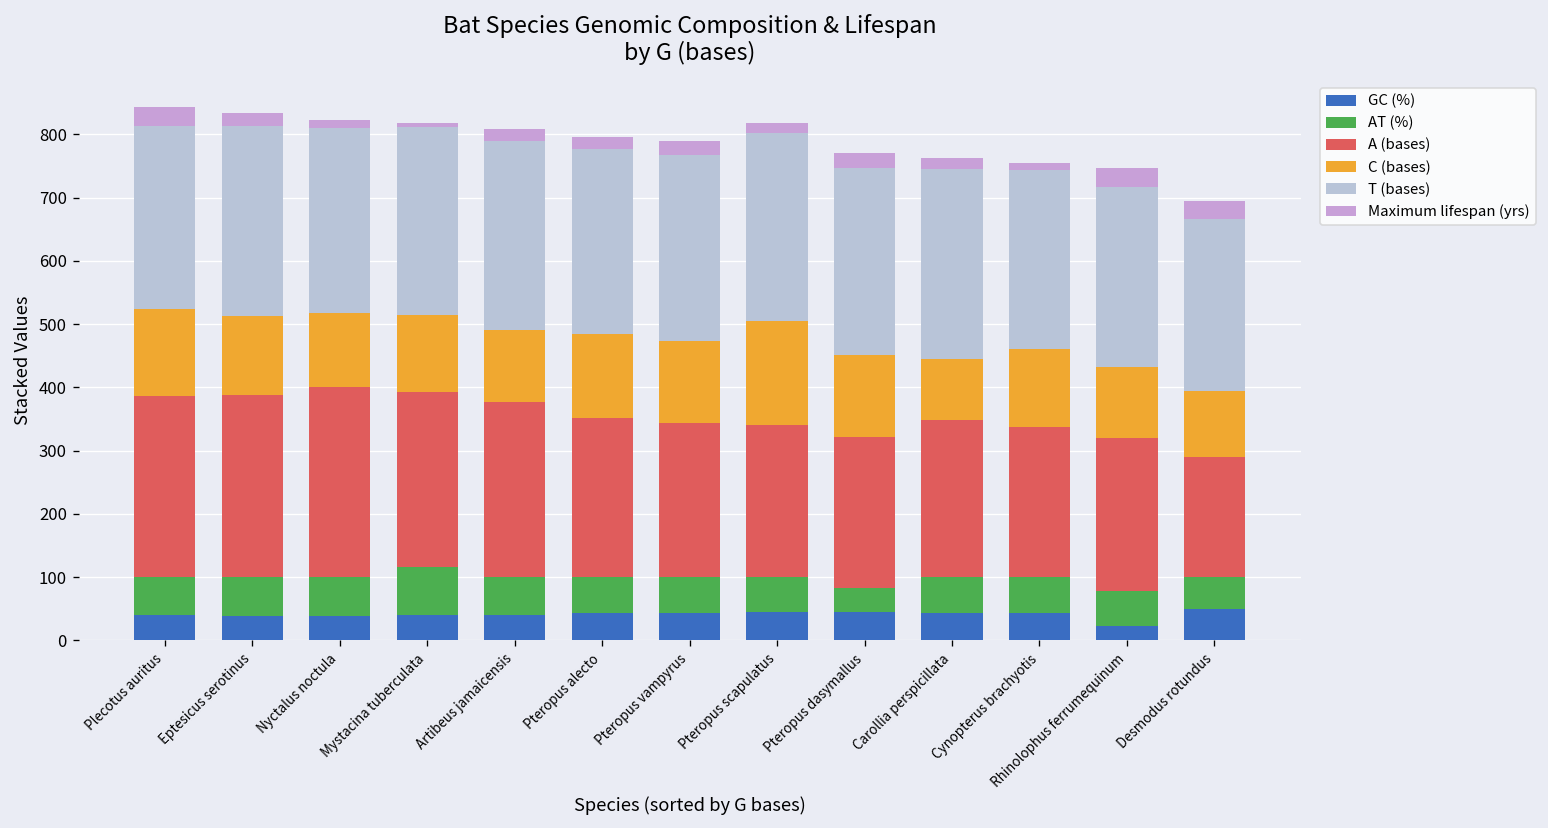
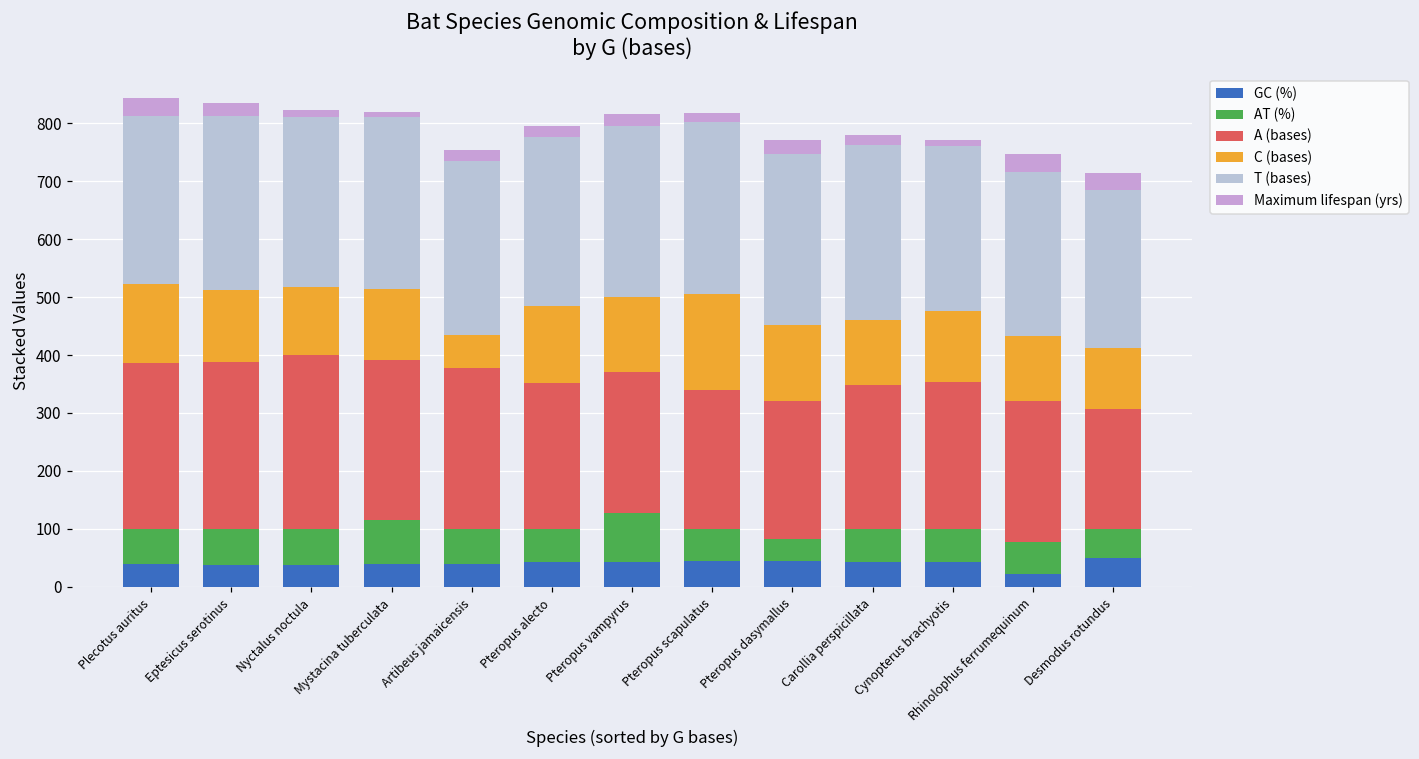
C (bases), Artibeus jamaicensis: 110 -> 60
AT (%), Pteropus vampyrus: 60 -> 80
C (bases), Carollia perspicillata: 100 -> 110
A (bases), Cynopterus brachyotis: 240 -> 250
A (bases), Desmodus rotundus: 190 -> 210
